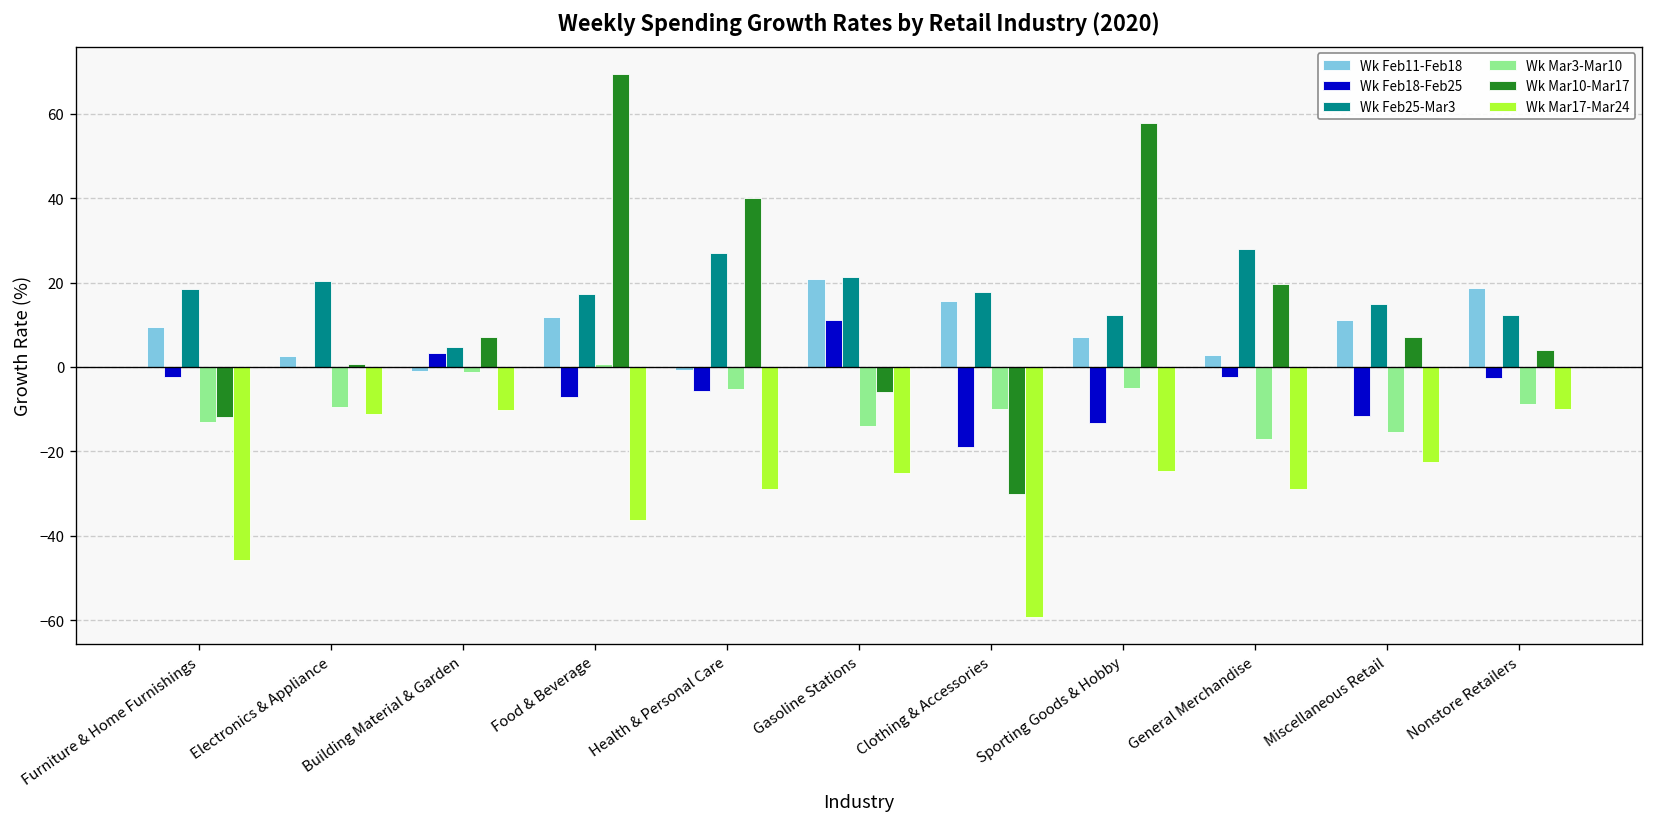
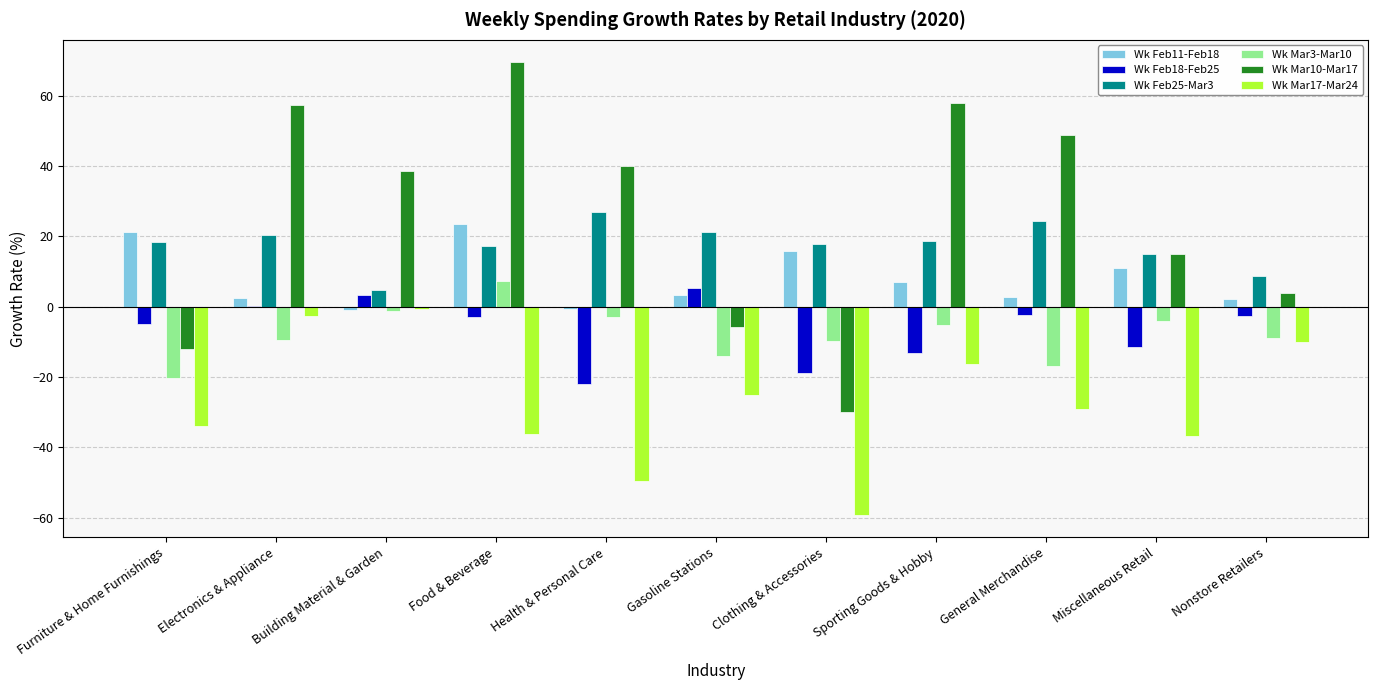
Wk Feb11-Feb18, Furniture & Home Furnishings: 9 -> 21
Wk Feb18-Feb25, Furniture & Home Furnishings: -2 -> -5
Wk Mar3-Mar10, Furniture & Home Furnishings: -13 -> -20
Wk Mar17-Mar24, Furniture & Home Furnishings: -46 -> -34
Wk Mar10-Mar17, Electronics & Appliance: 1 -> 57
Wk Mar17-Mar24, Electronics & Appliance: -11 -> -3
Wk Mar10-Mar17, Building Material & Garden: 7 -> 39
Wk Mar17-Mar24, Building Material & Garden: -10 -> -1
Wk Feb11-Feb18, Food & Beverage: 12 -> 24
Wk Feb18-Feb25, Food & Beverage: -7 -> -3
Wk Mar3-Mar10, Food & Beverage: 1 -> 7
Wk Feb18-Feb25, Health & Personal Care: -6 -> -22
Wk Mar3-Mar10, Health & Personal Care: -5 -> -3
Wk Mar17-Mar24, Health & Personal Care: -29 -> -50
Wk Feb11-Feb18, Gasoline Stations: 21 -> 3
Wk Feb18-Feb25, Gasoline Stations: 11 -> 5
Wk Feb25-Mar3, Sporting Goods & Hobby: 12 -> 19
Wk Mar17-Mar24, Sporting Goods & Hobby: -25 -> -16
Wk Feb25-Mar3, General Merchandise: 28 -> 24
Wk Mar10-Mar17, General Merchandise: 20 -> 49
Wk Mar3-Mar10, Miscellaneous Retail: -15 -> -4
Wk Mar10-Mar17, Miscellaneous Retail: 7 -> 15
Wk Mar17-Mar24, Miscellaneous Retail: -22 -> -37
Wk Feb11-Feb18, Nonstore Retailers: 19 -> 2
Wk Feb25-Mar3, Nonstore Retailers: 12 -> 9
